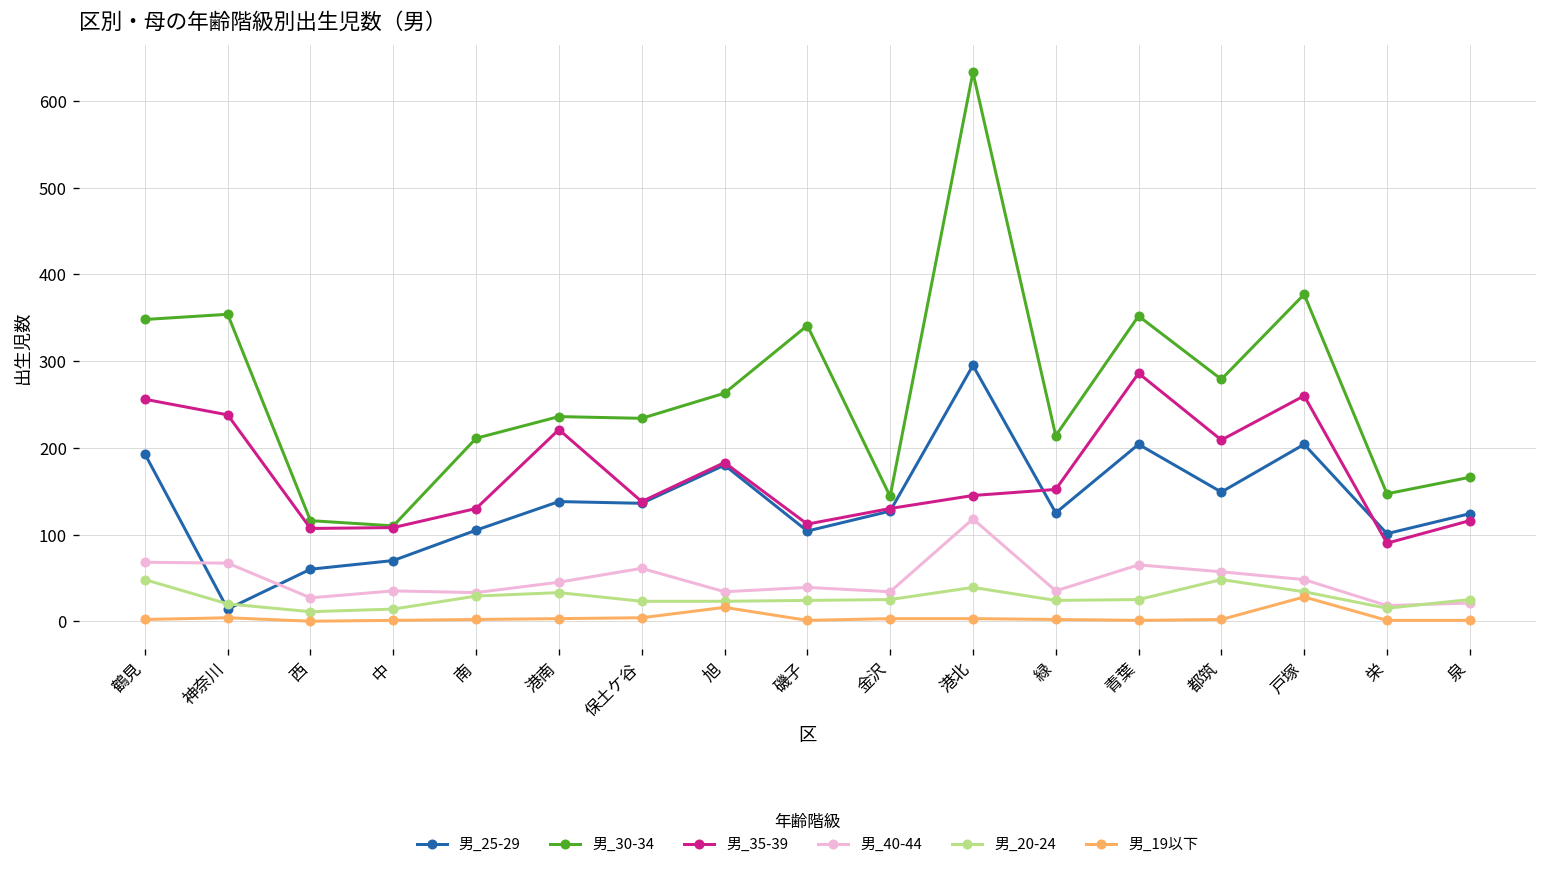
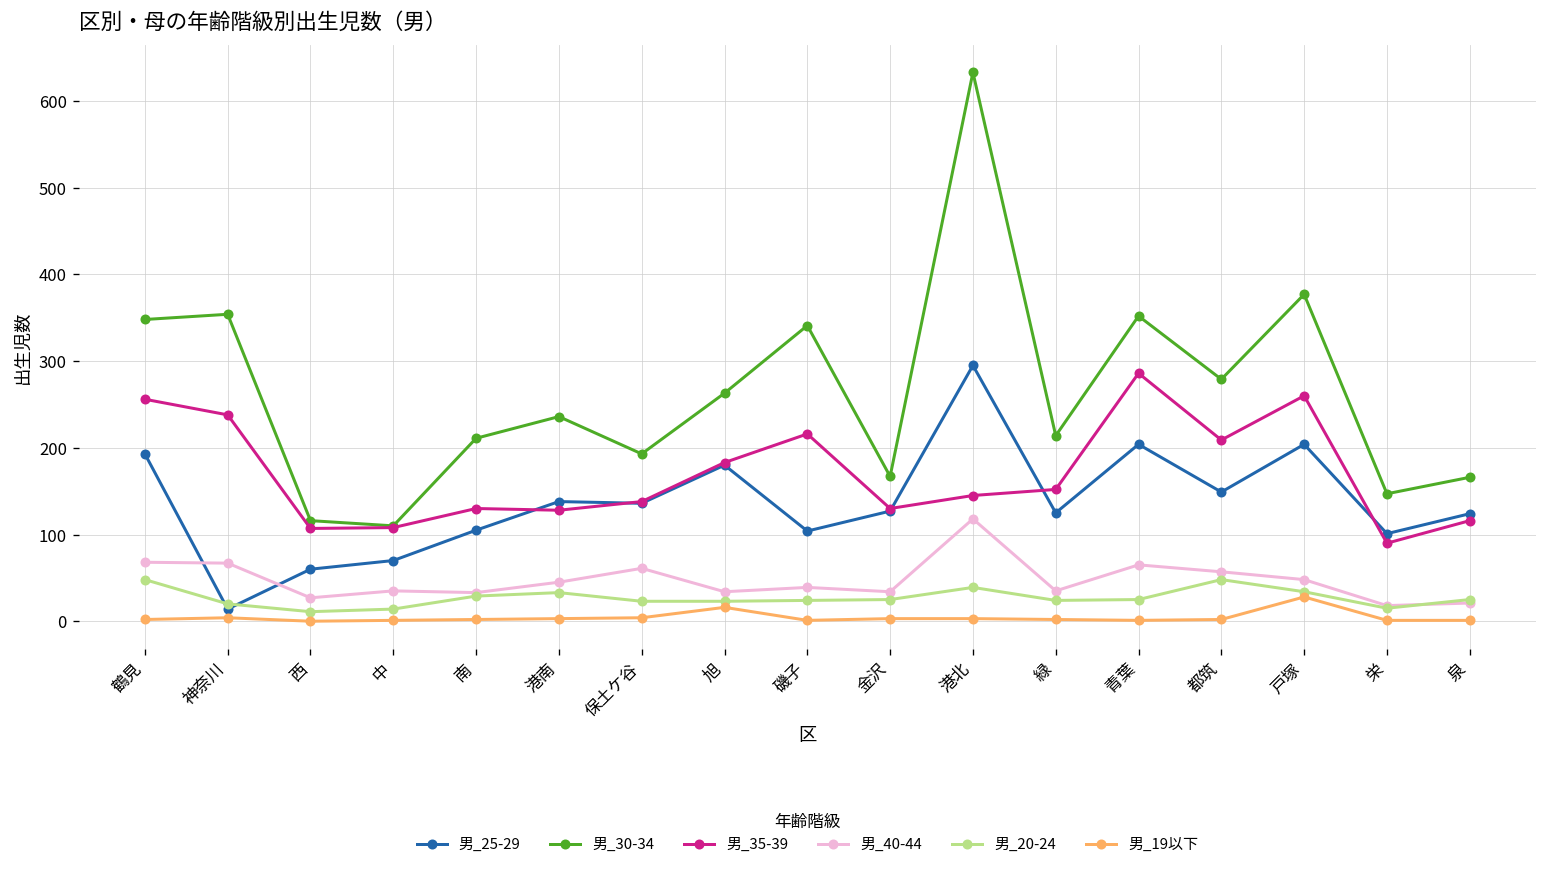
男_35-39, 港南: 220 -> 130
男_30-34, 保土ケ谷: 230 -> 190
男_35-39, 磯子: 110 -> 220
男_30-34, 金沢: 140 -> 170
